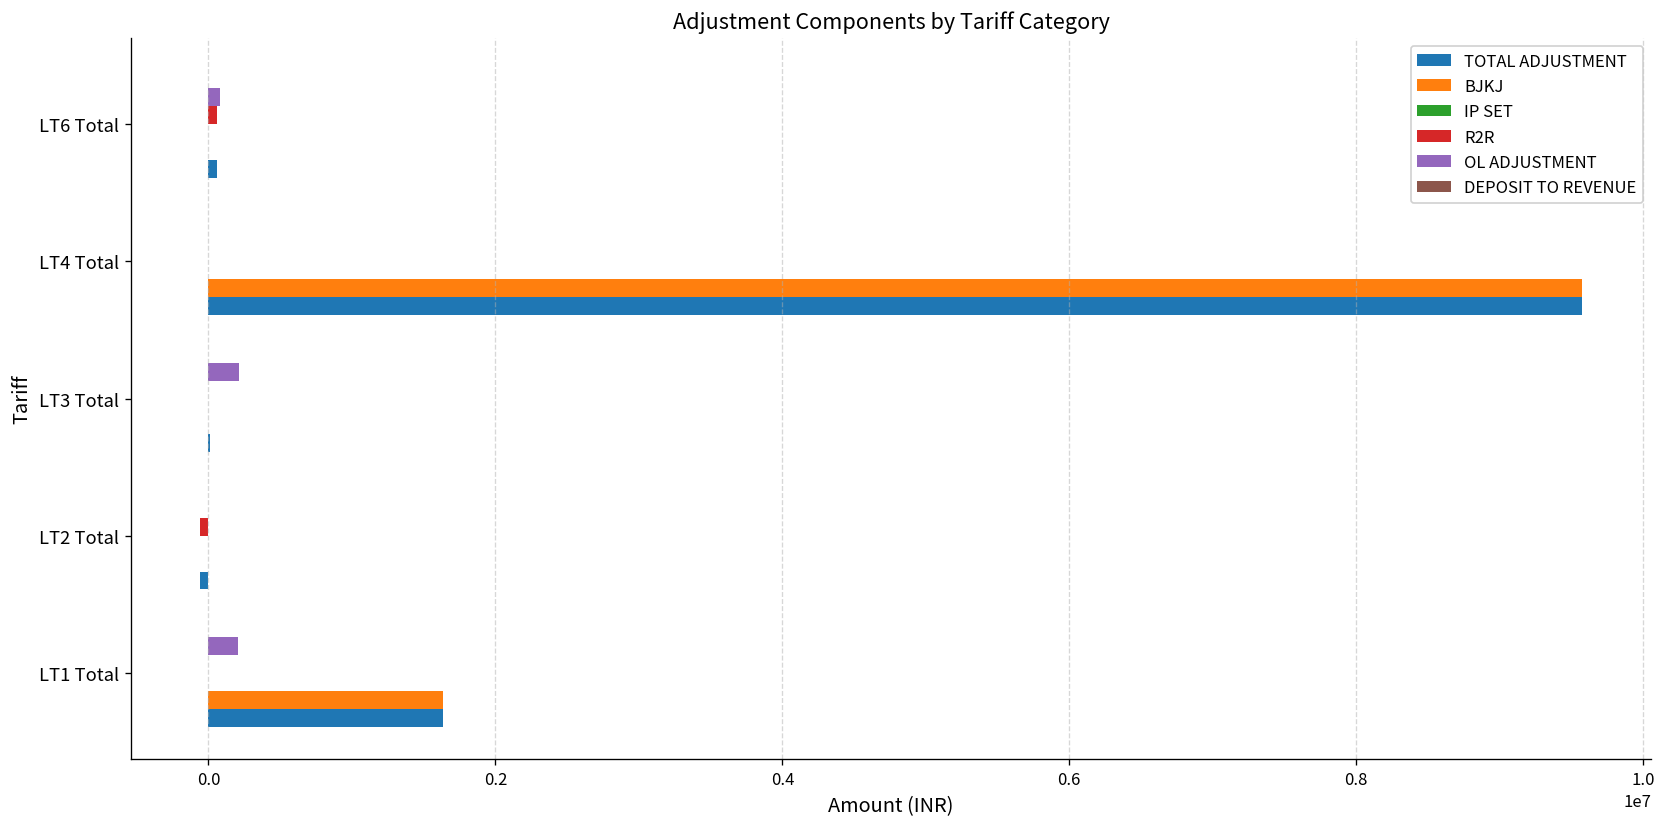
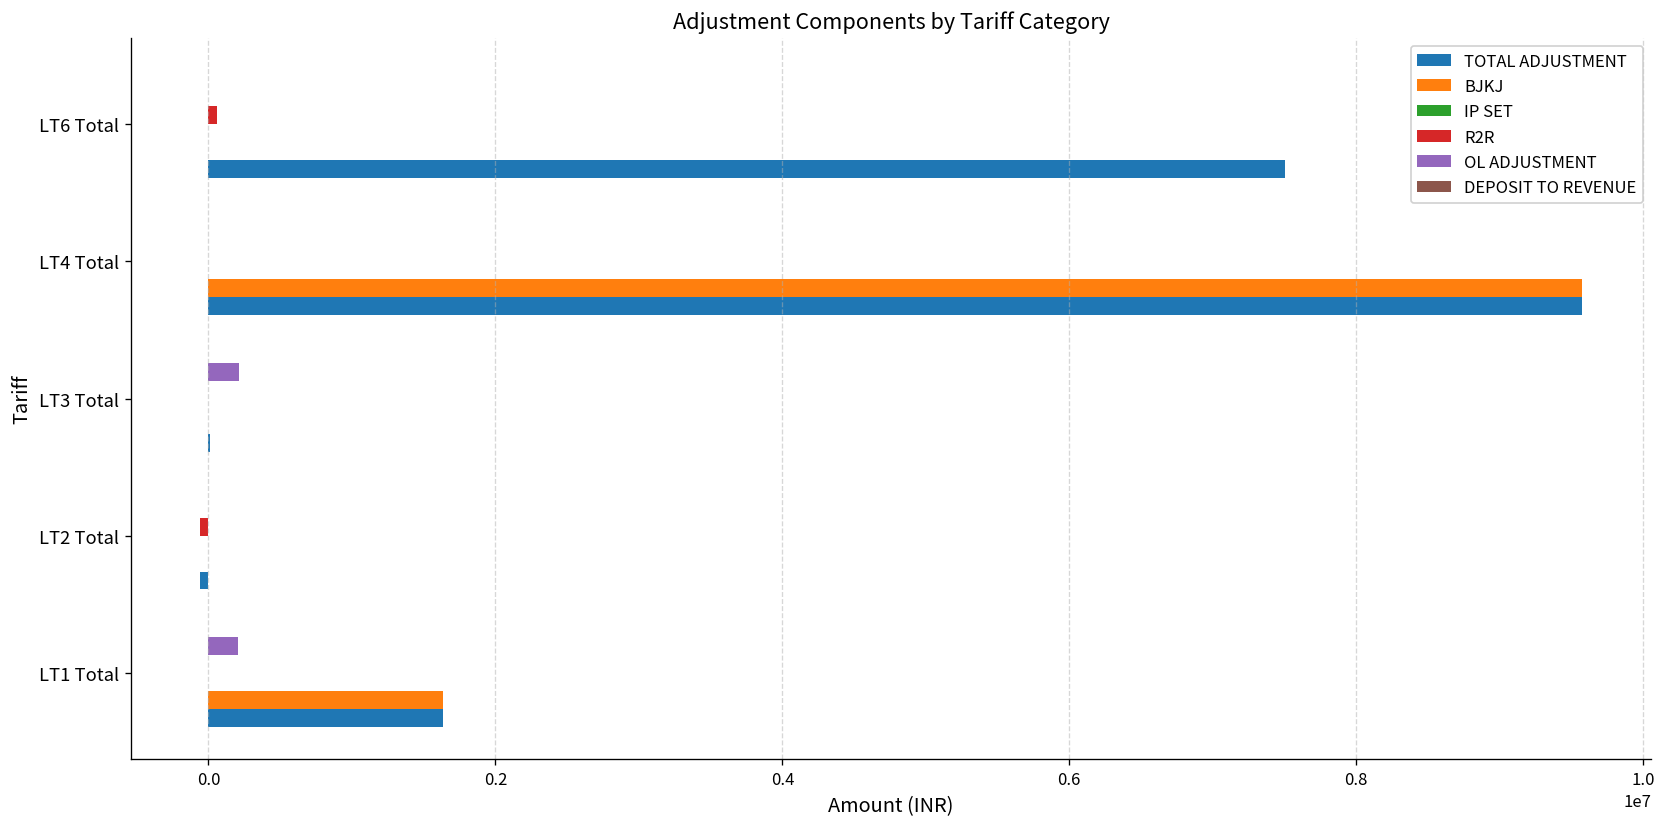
OL ADJUSTMENT, LT6 Total: 80000 -> 0
TOTAL ADJUSTMENT, LT6 Total: 60000 -> 7500000
